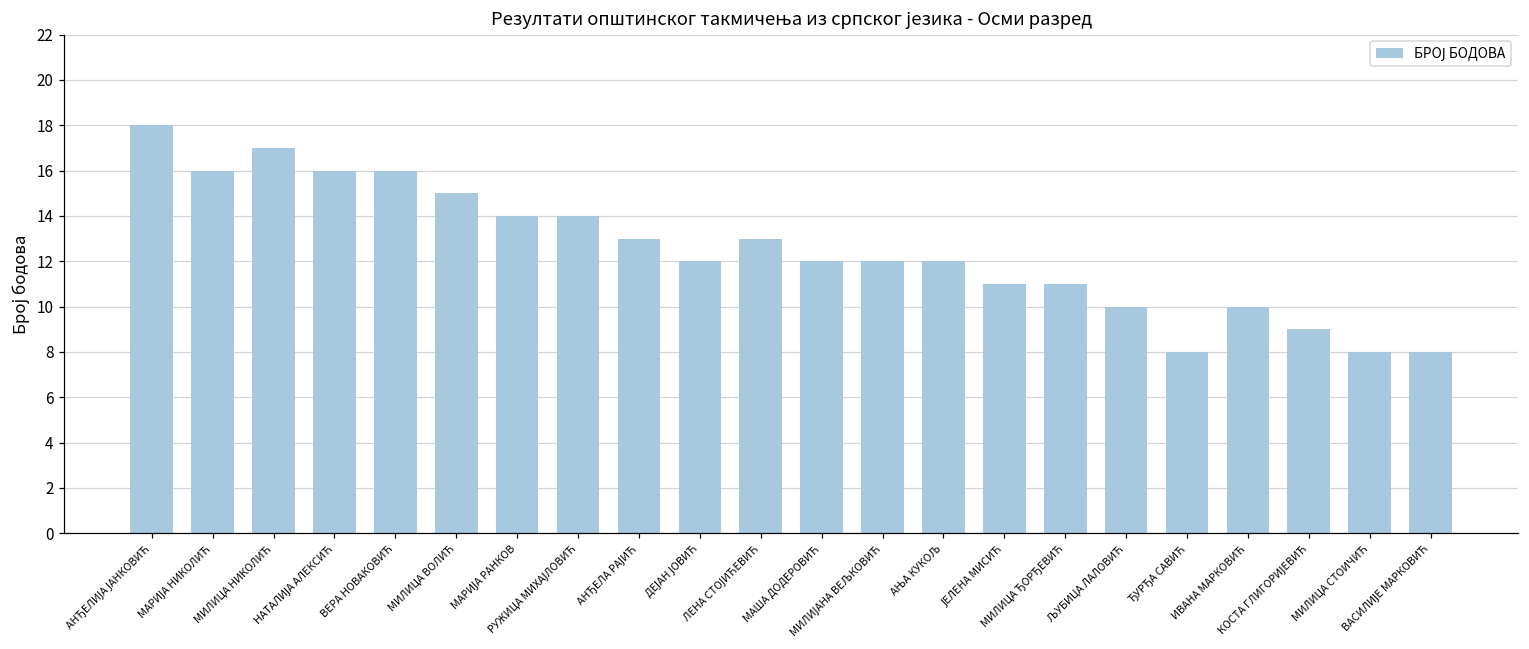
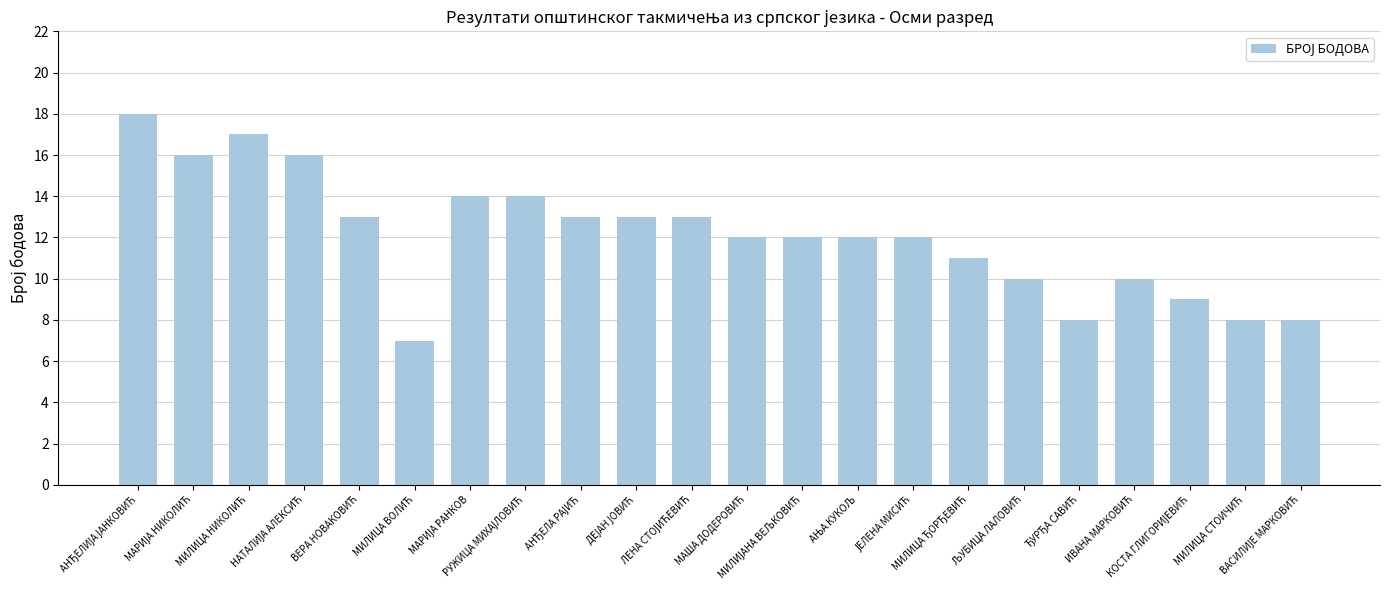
ВЕРА НОВАКОВИЋ: 16 -> 13
МИЛИЦА ВОЛИЋ: 15 -> 7
ДЕЈАН ЈОВИЋ: 12 -> 13
ЈЕЛЕНА МИСИЋ: 11 -> 12
